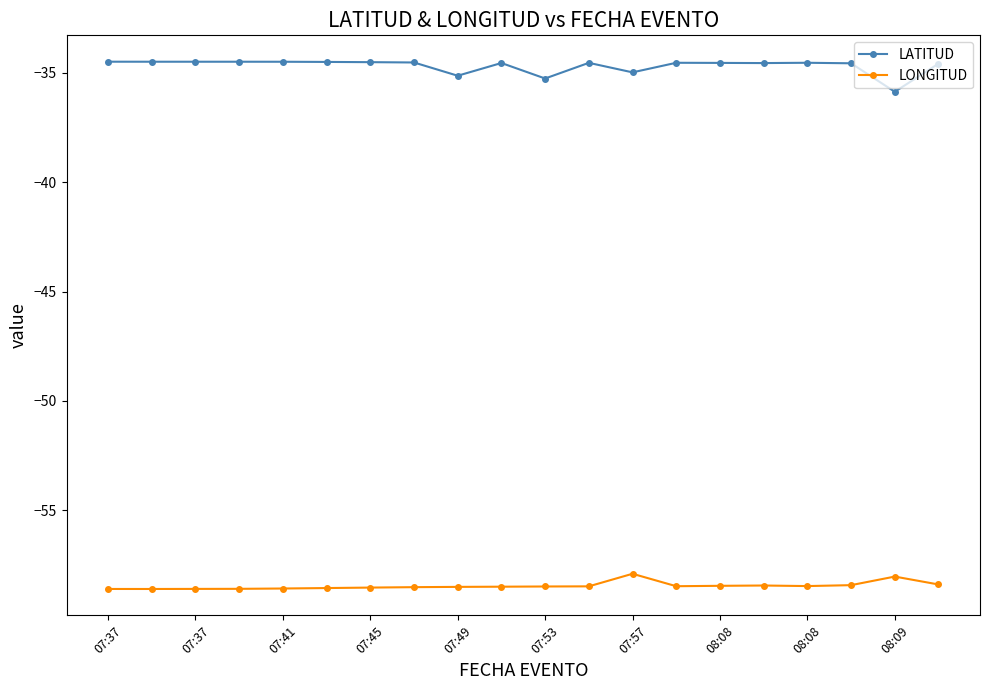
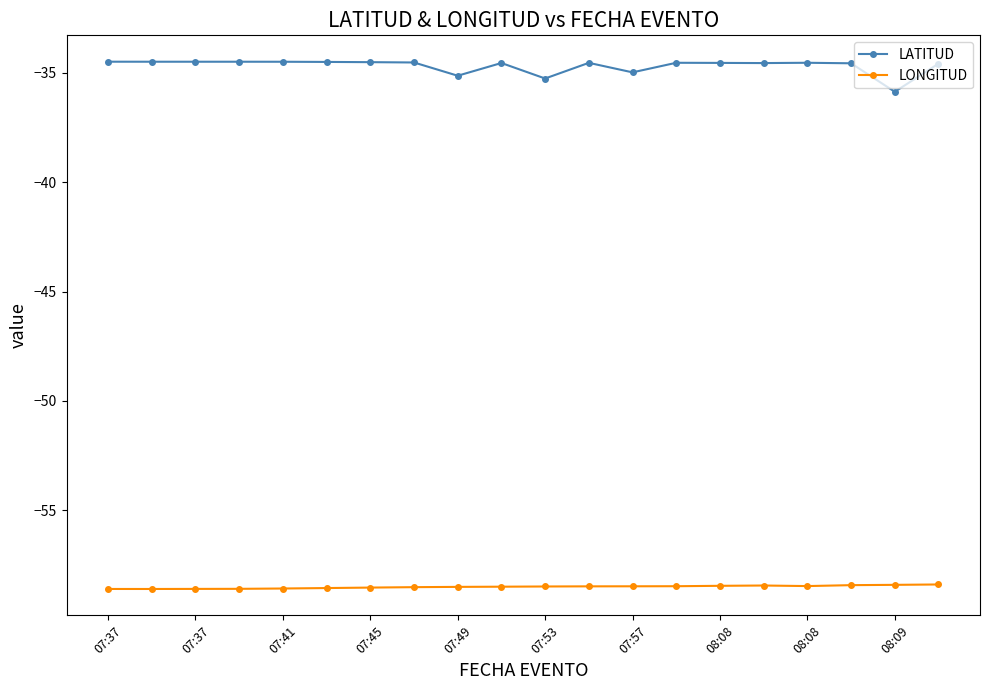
LONGITUD, 07:57: -57.9 -> -58.5
LONGITUD, 08:09: -58.0 -> -58.4
